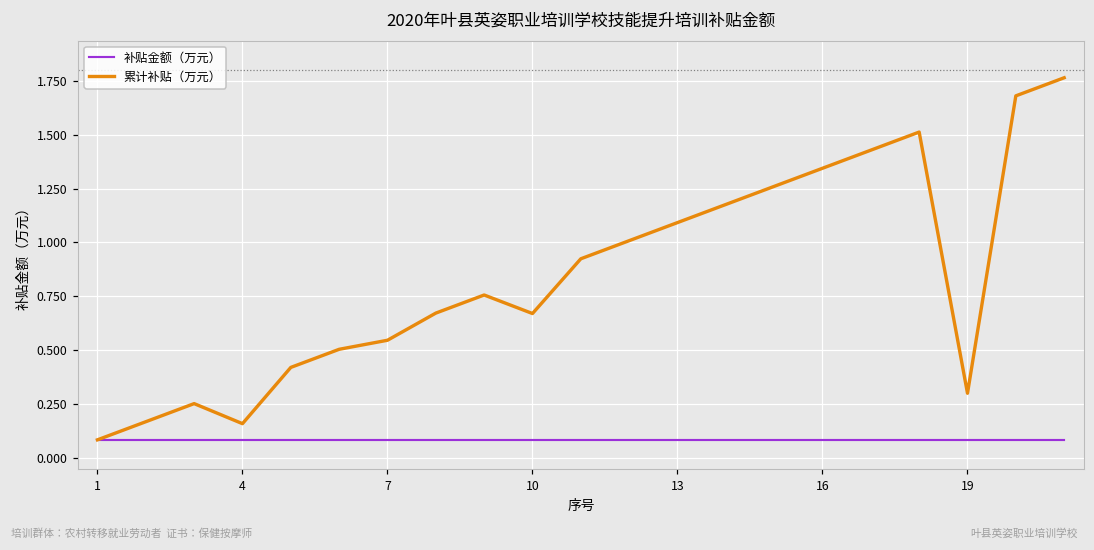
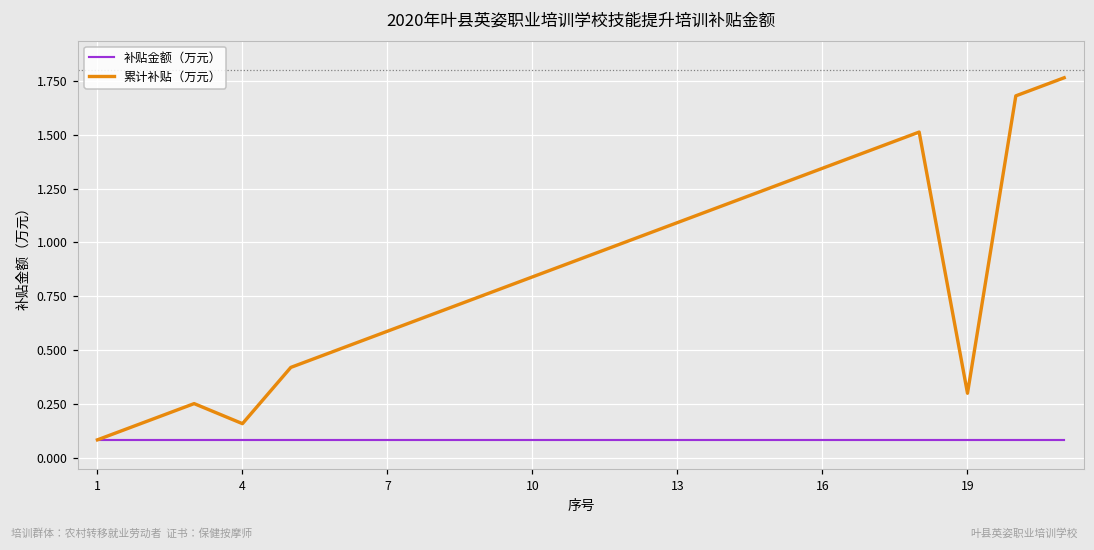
累计补贴（万元）, 7: 0.55 -> 0.59
累计补贴（万元）, 10: 0.67 -> 0.84
